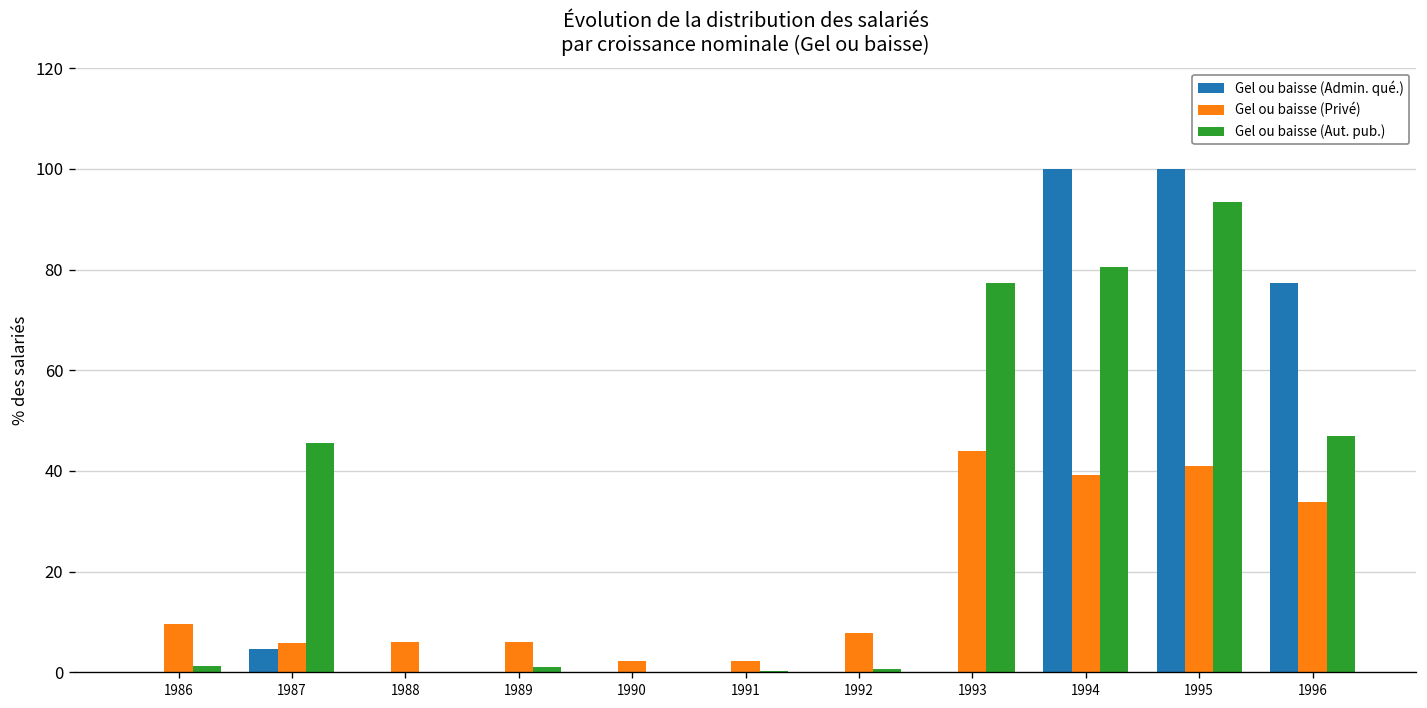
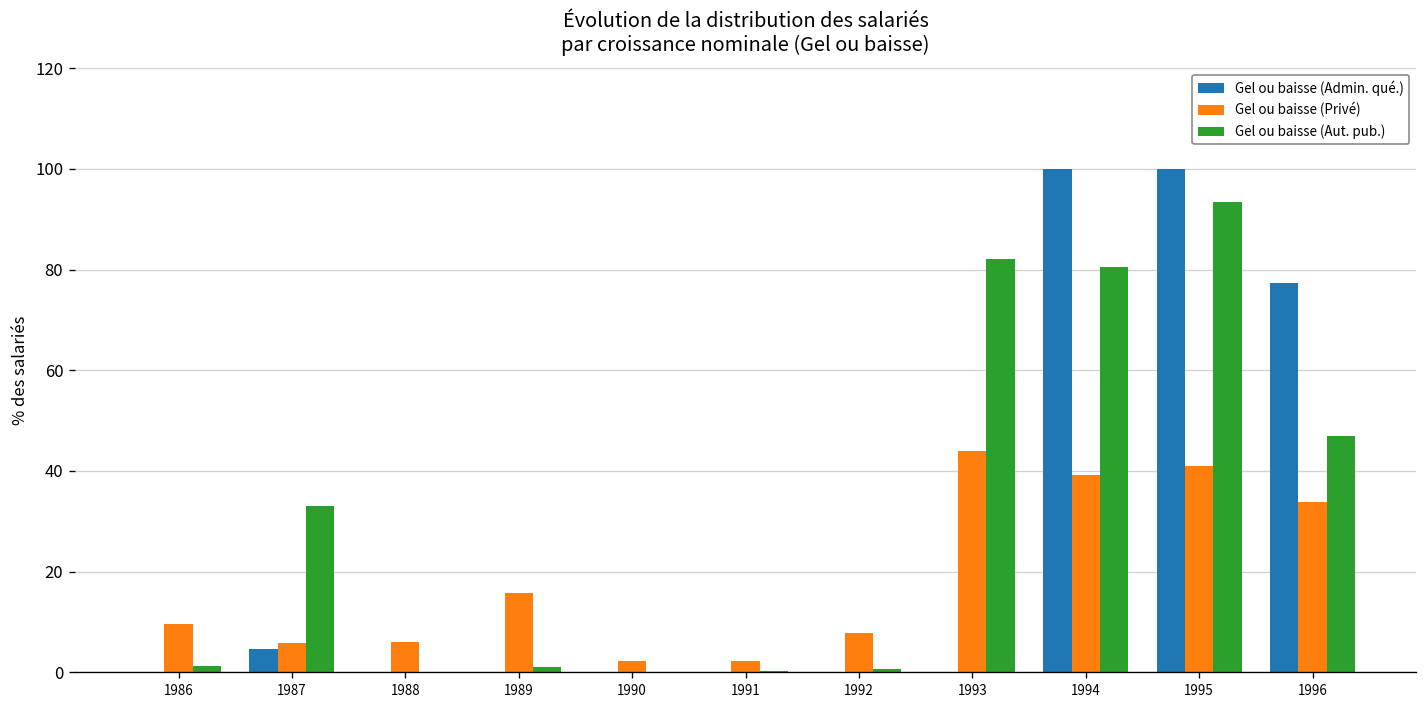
Gel ou baisse (Aut. pub.), 1987: 46 -> 33
Gel ou baisse (Privé), 1989: 6 -> 16
Gel ou baisse (Aut. pub.), 1993: 77 -> 82
